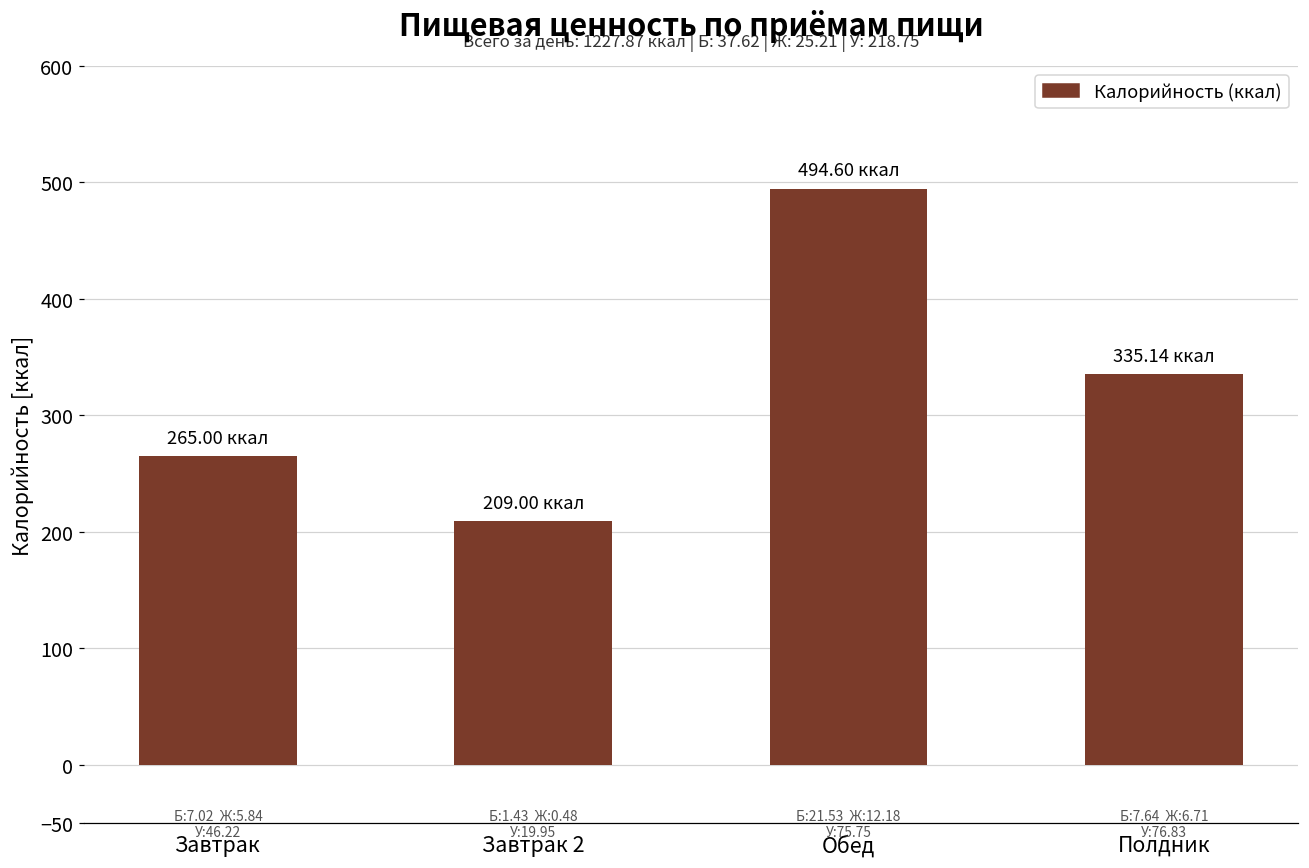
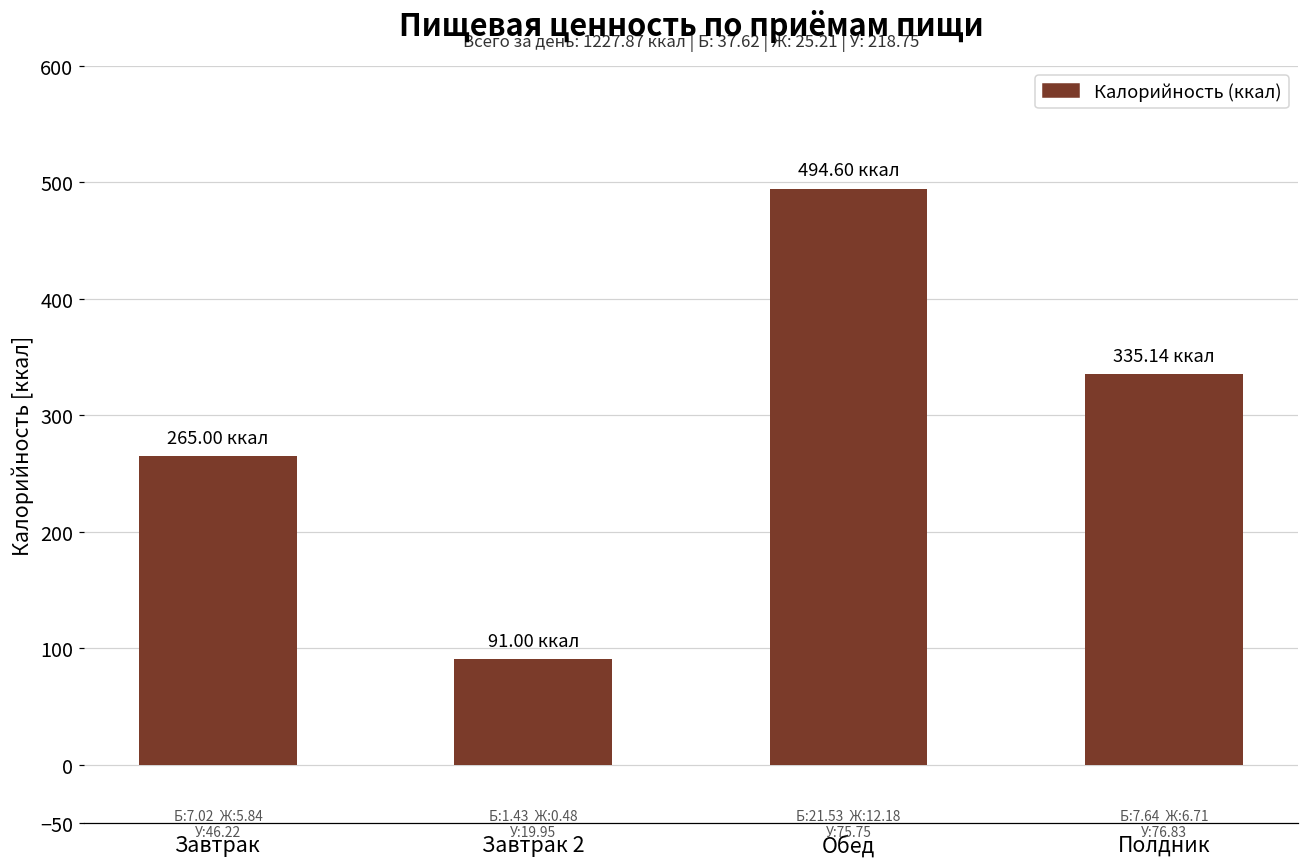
Завтрак 2: 209.00 -> 91.00
